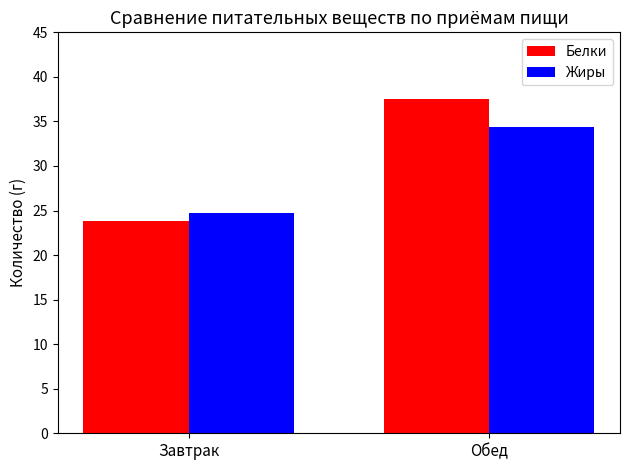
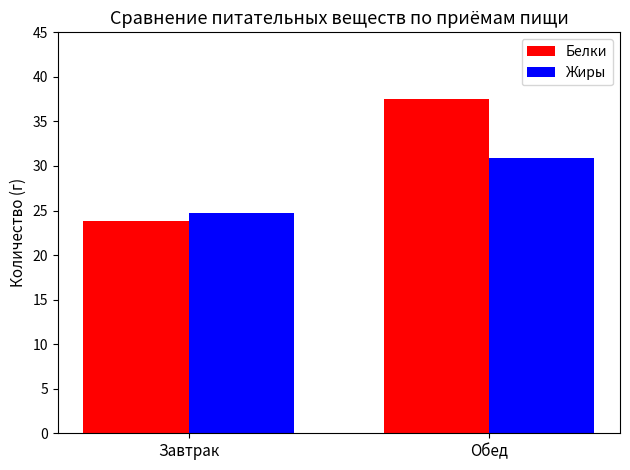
Жиры, Обед: 34 -> 31
